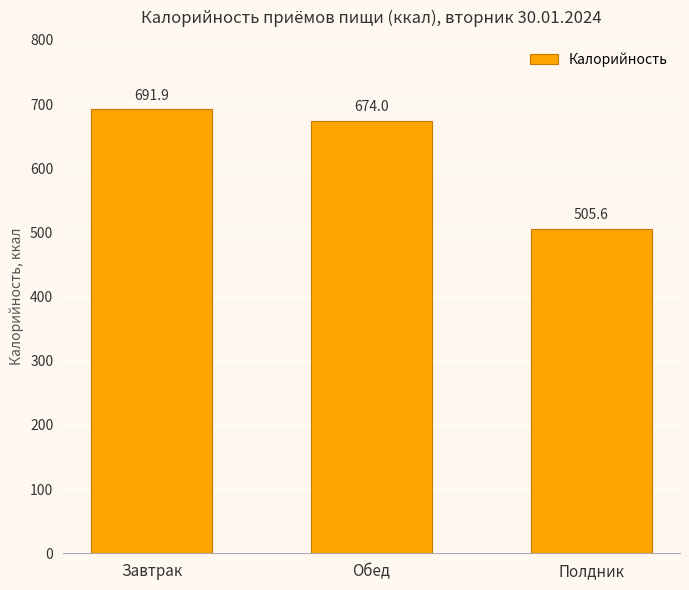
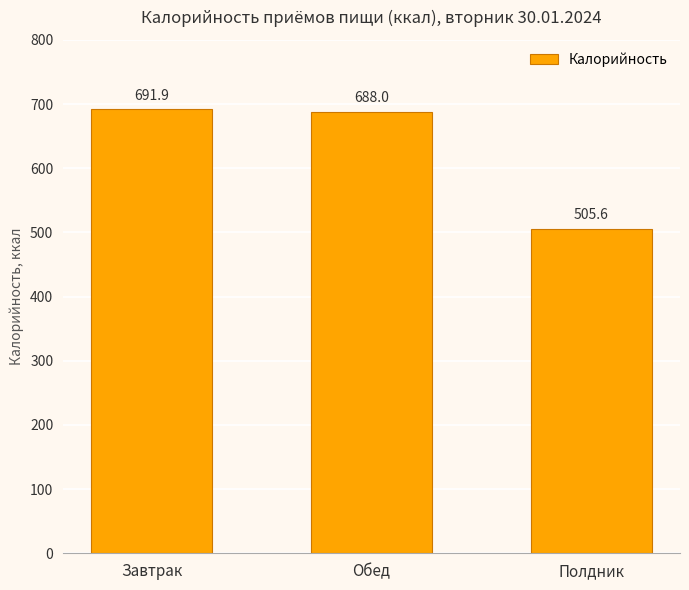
Обед: 674.0 -> 688.0
